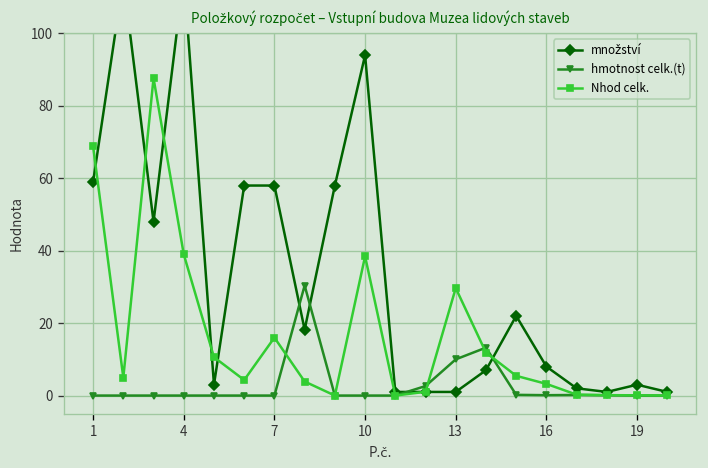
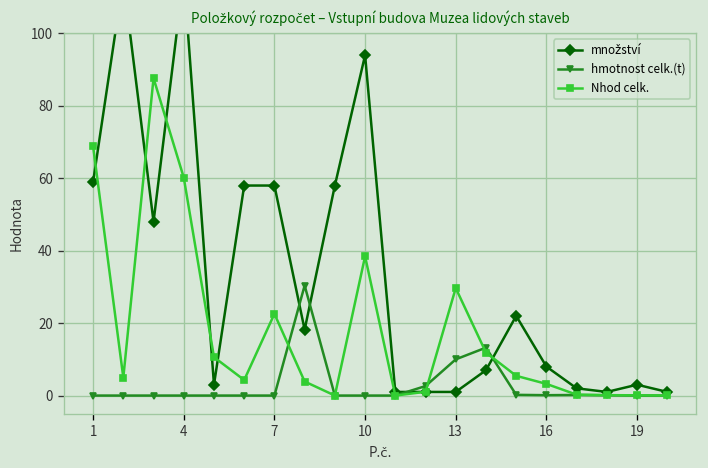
Nhod celk., 4: 39 -> 60
Nhod celk., 7: 16 -> 23
